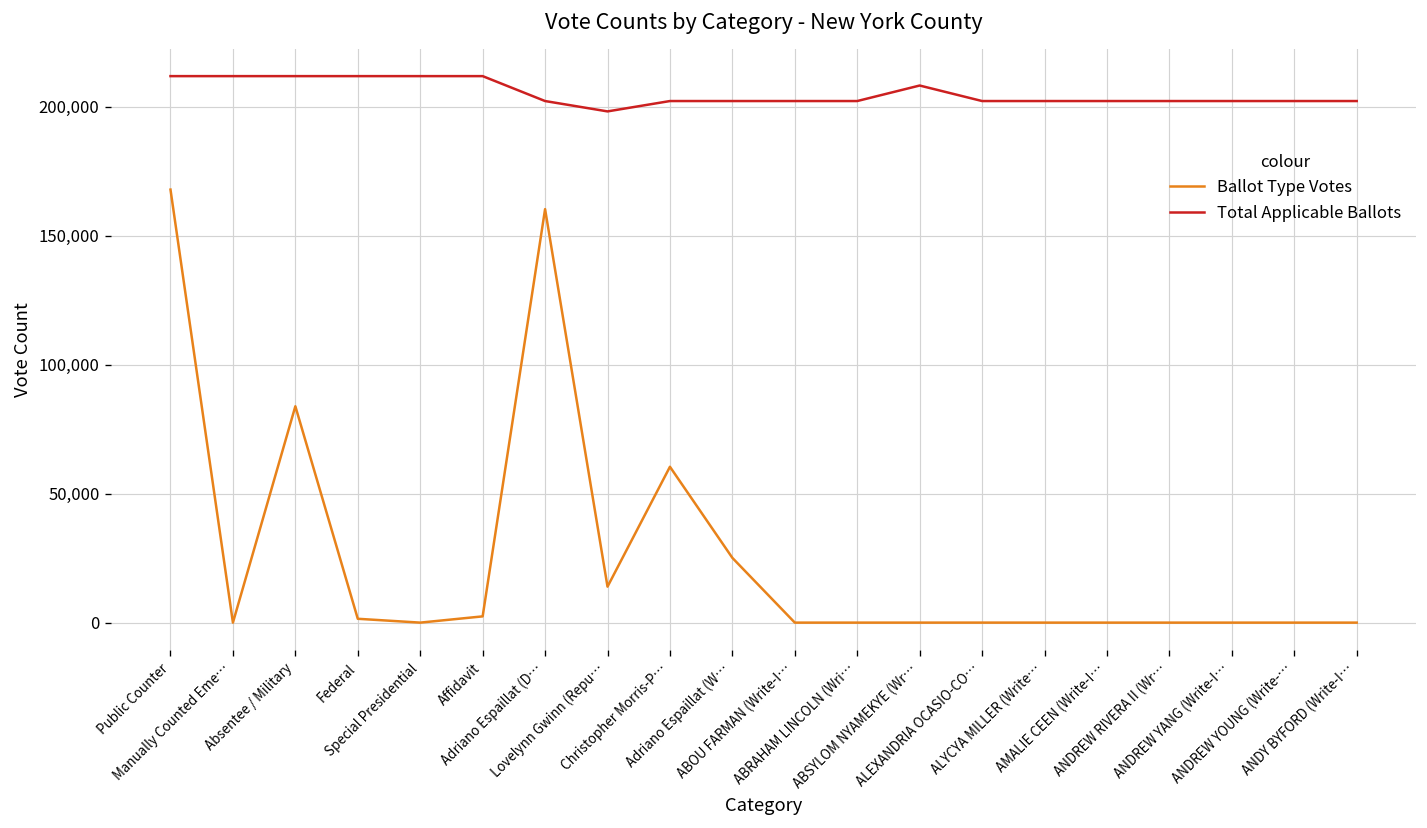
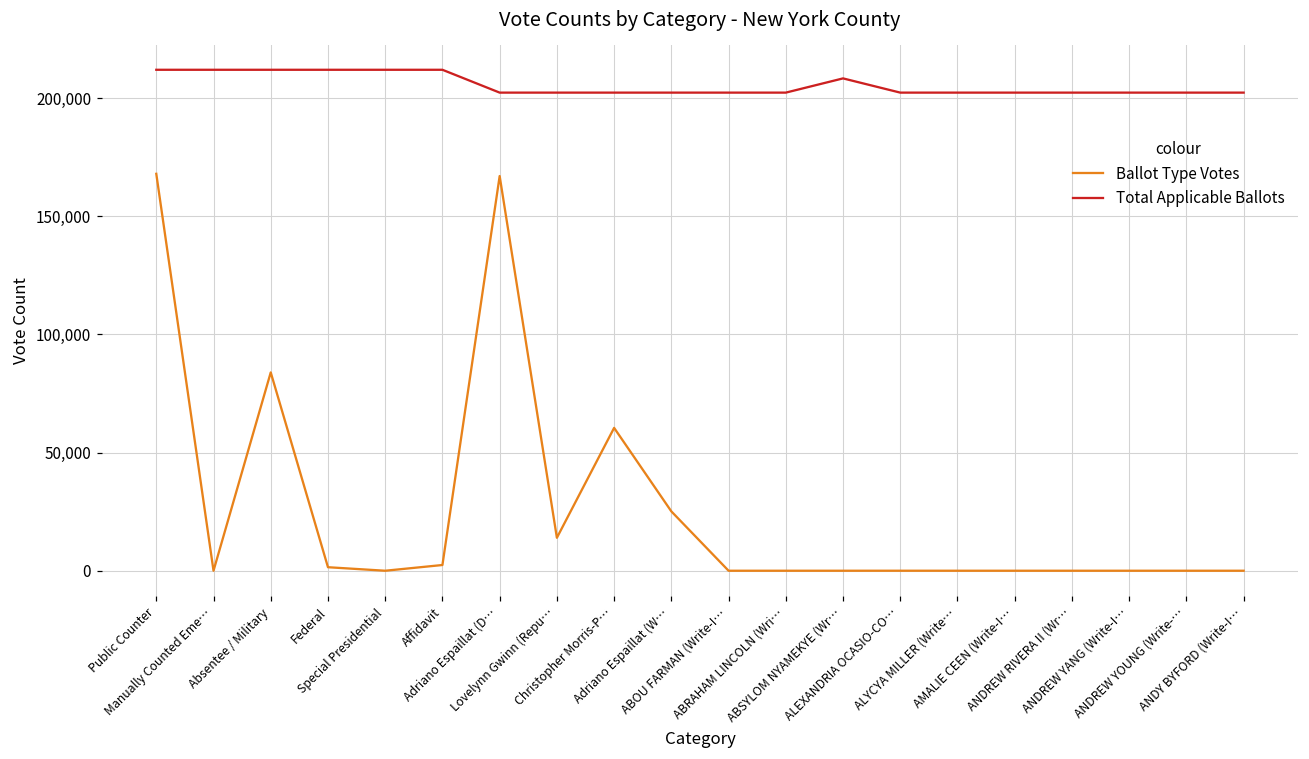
Ballot Type Votes, Adriano Espaillat (D…: 160,000 -> 167,000
Total Applicable Ballots, Lovelynn Gwinn (Repu…: 198,000 -> 202,000
